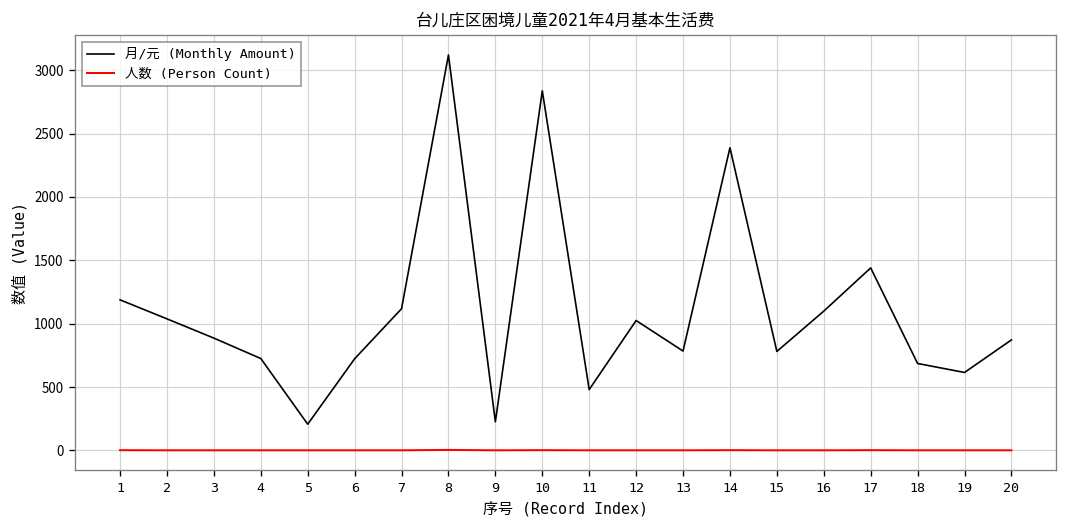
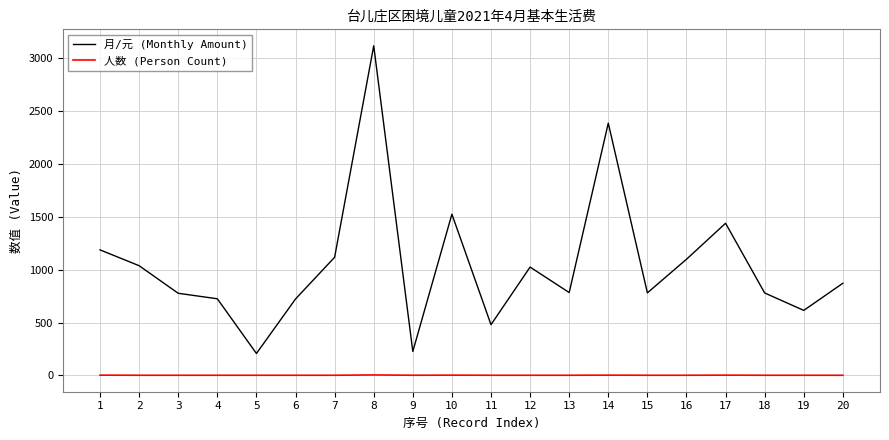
月/元 (Monthly Amount), 3: 890 -> 780
月/元 (Monthly Amount), 10: 2840 -> 1530
月/元 (Monthly Amount), 18: 690 -> 780
